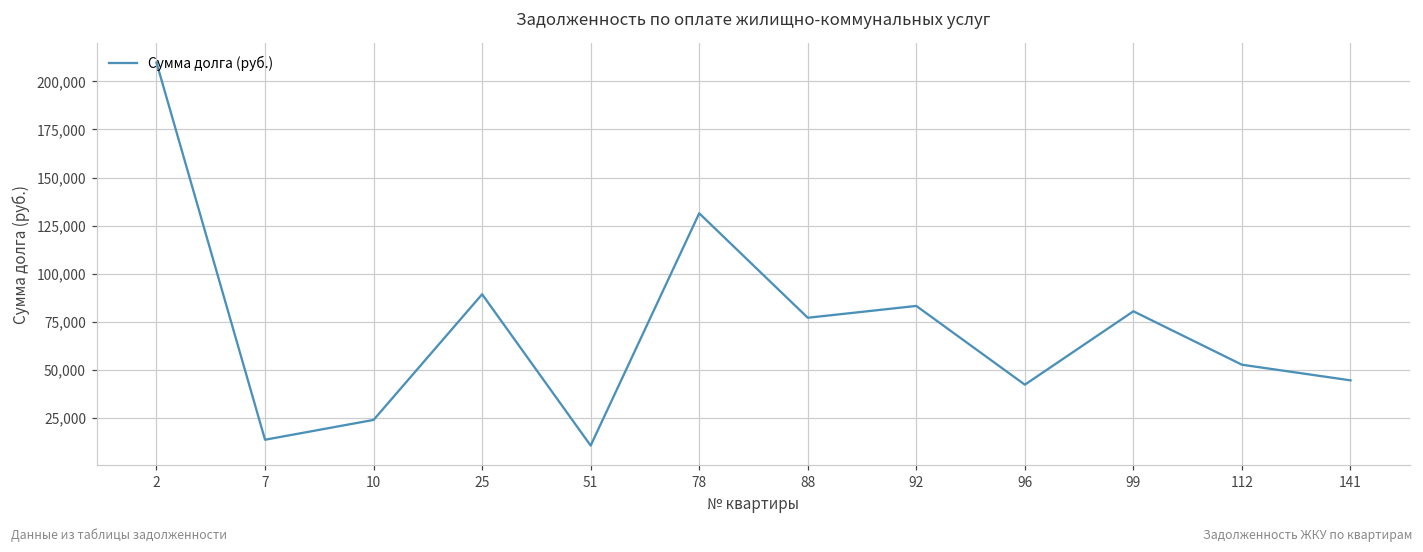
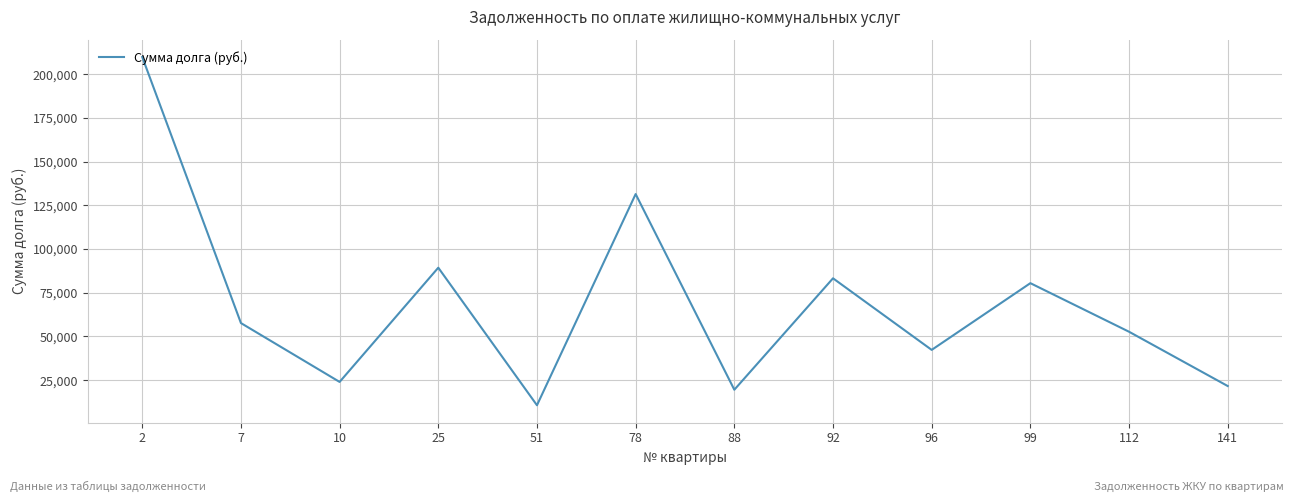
7: 14,000 -> 58,000
88: 77,000 -> 20,000
141: 45,000 -> 22,000
